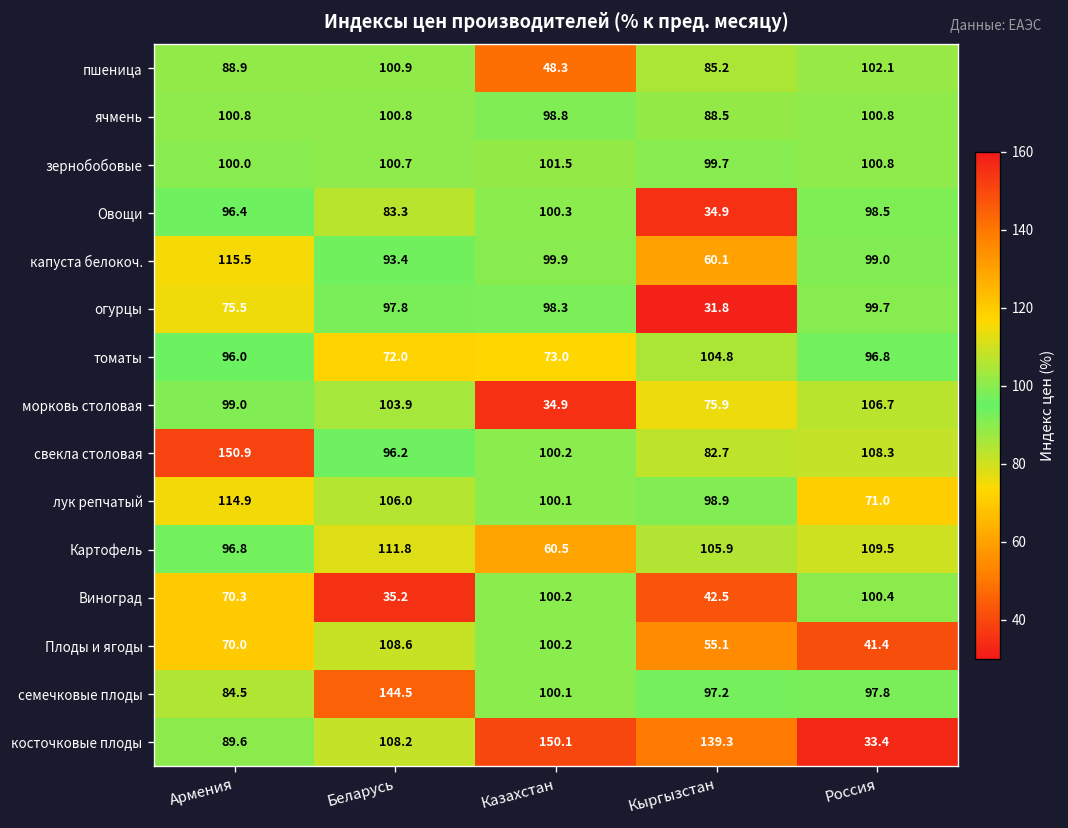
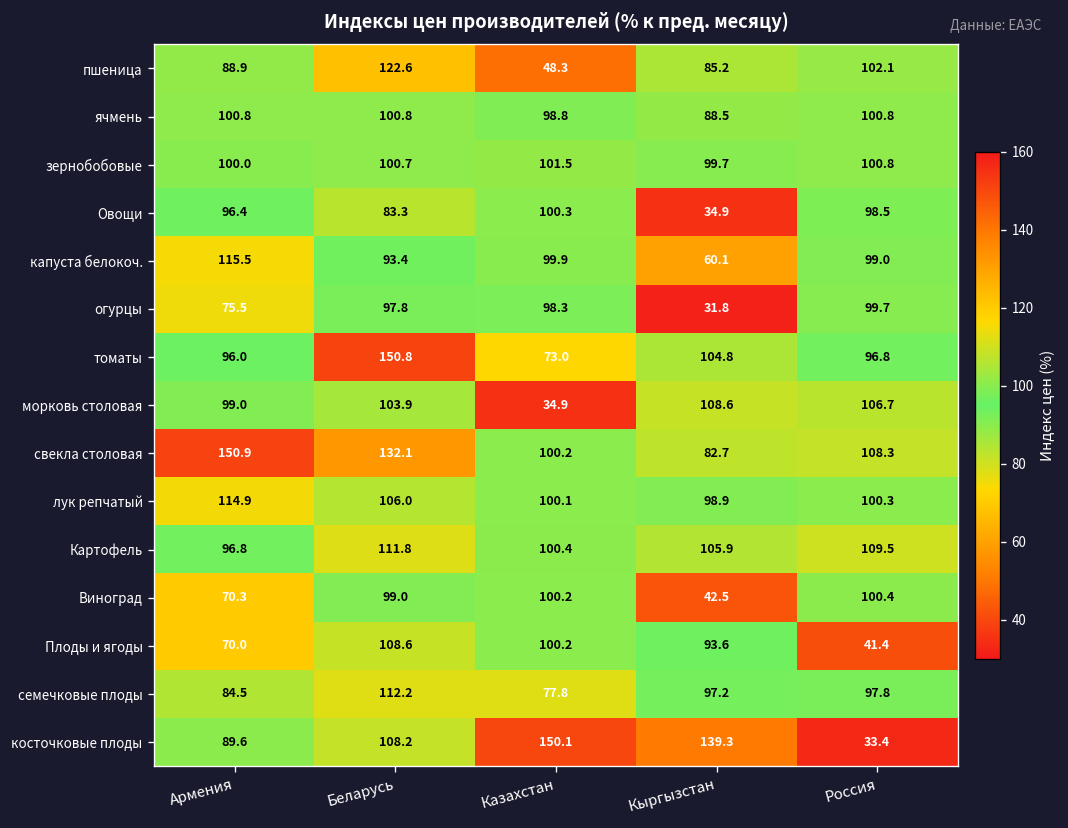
пшеница, Беларусь: 100.9 -> 122.6
томаты, Беларусь: 72.0 -> 150.8
морковь столовая, Кыргызстан: 75.9 -> 108.6
свекла столовая, Беларусь: 96.2 -> 132.1
лук репчатый, Россия: 71.0 -> 100.3
Картофель, Казахстан: 60.5 -> 100.4
Виноград, Беларусь: 35.2 -> 99.0
Плоды и ягоды, Кыргызстан: 55.1 -> 93.6
семечковые плоды, Беларусь: 144.5 -> 112.2
семечковые плоды, Казахстан: 100.1 -> 77.8
